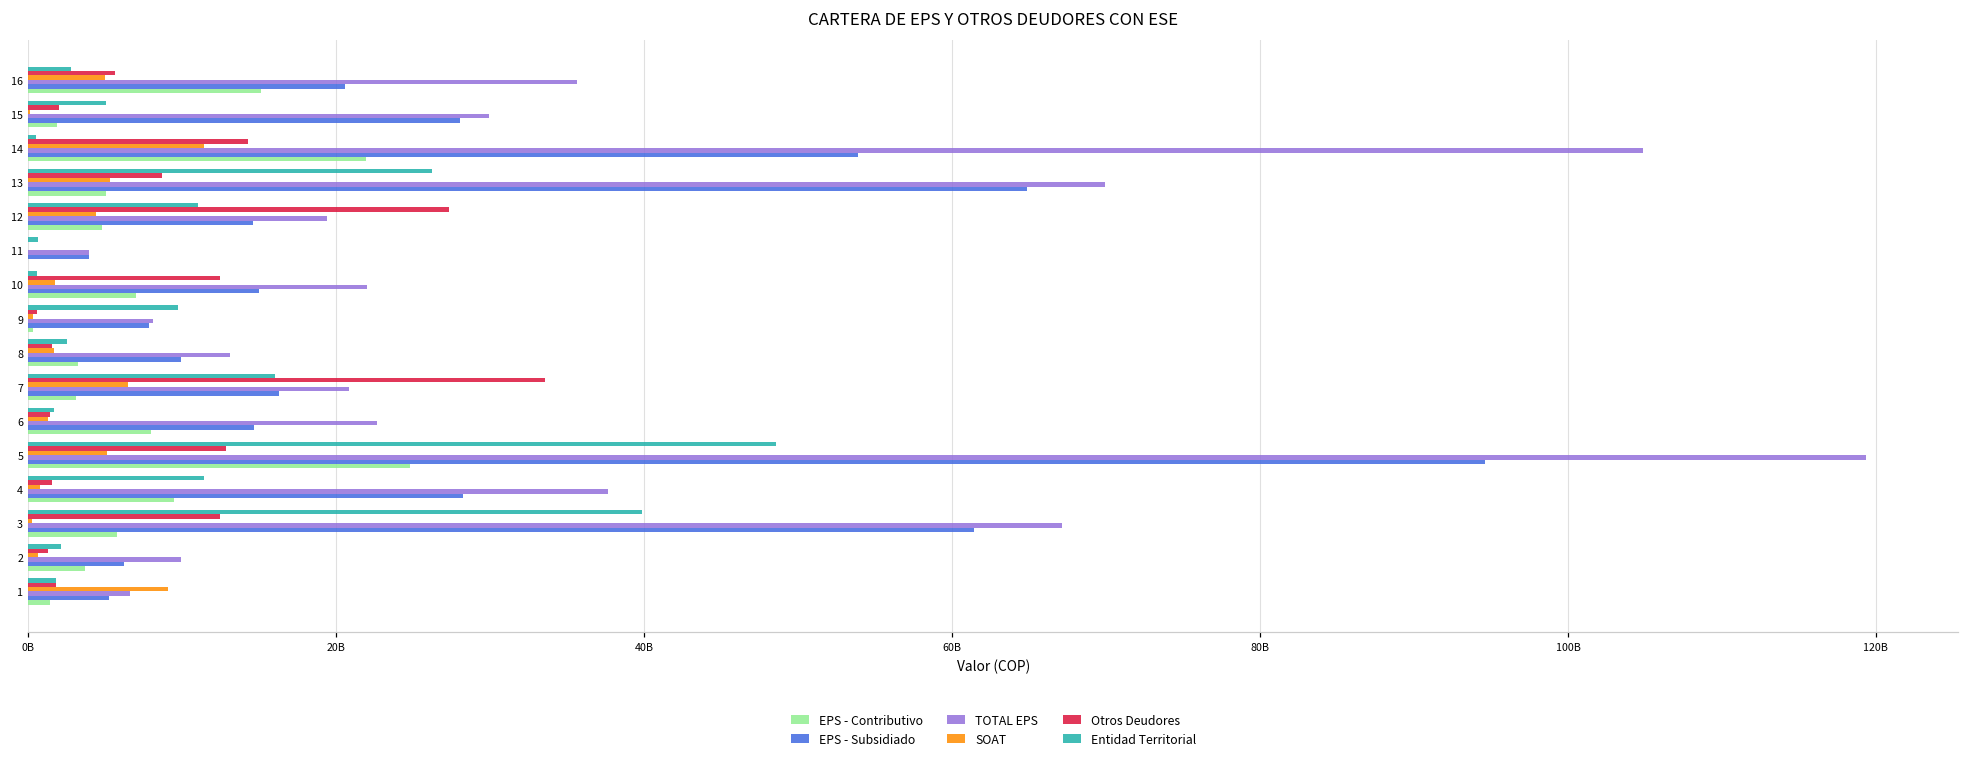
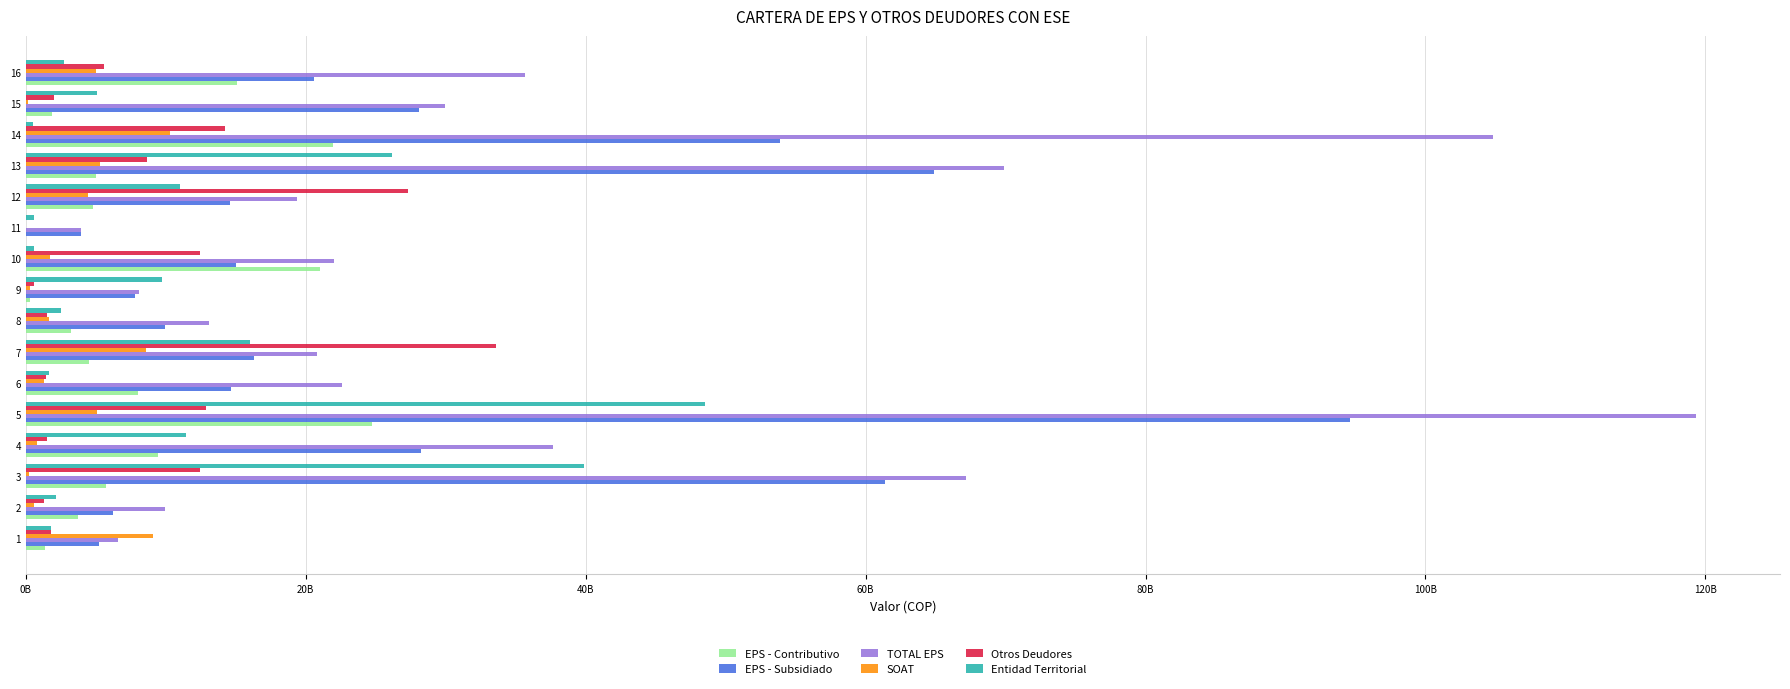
SOAT, 14: 11400000000 -> 10300000000
EPS - Contributivo, 10: 7000000000 -> 21000000000
SOAT, 7: 6500000000 -> 8600000000
EPS - Contributivo, 7: 3100000000 -> 4500000000
